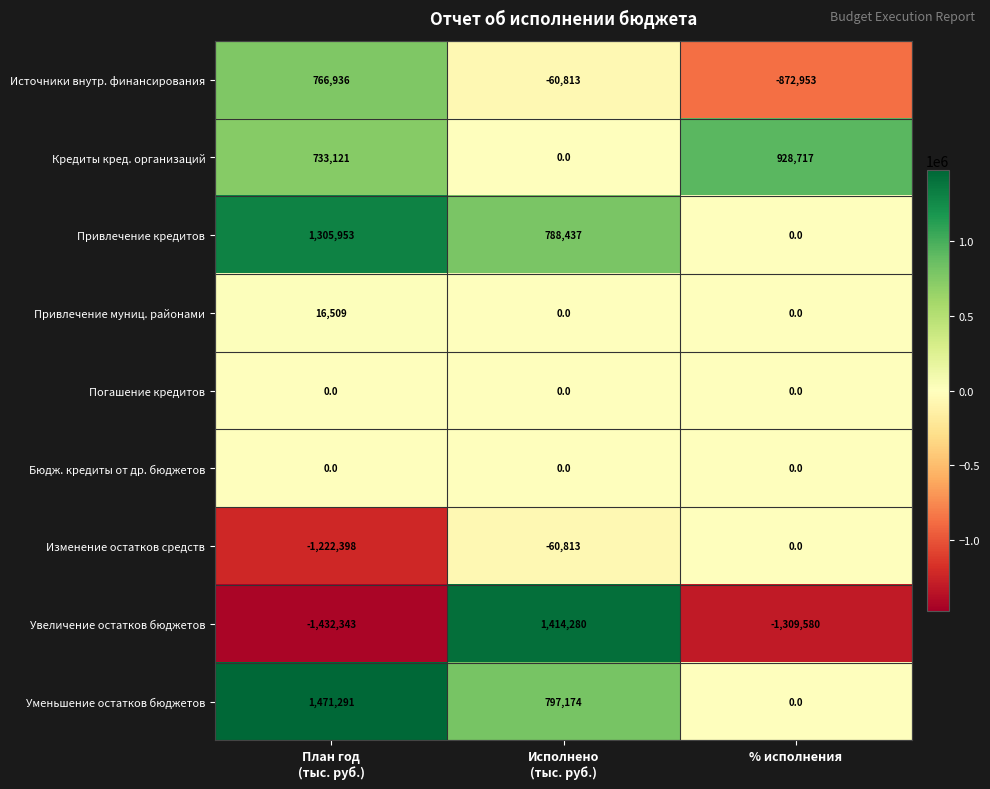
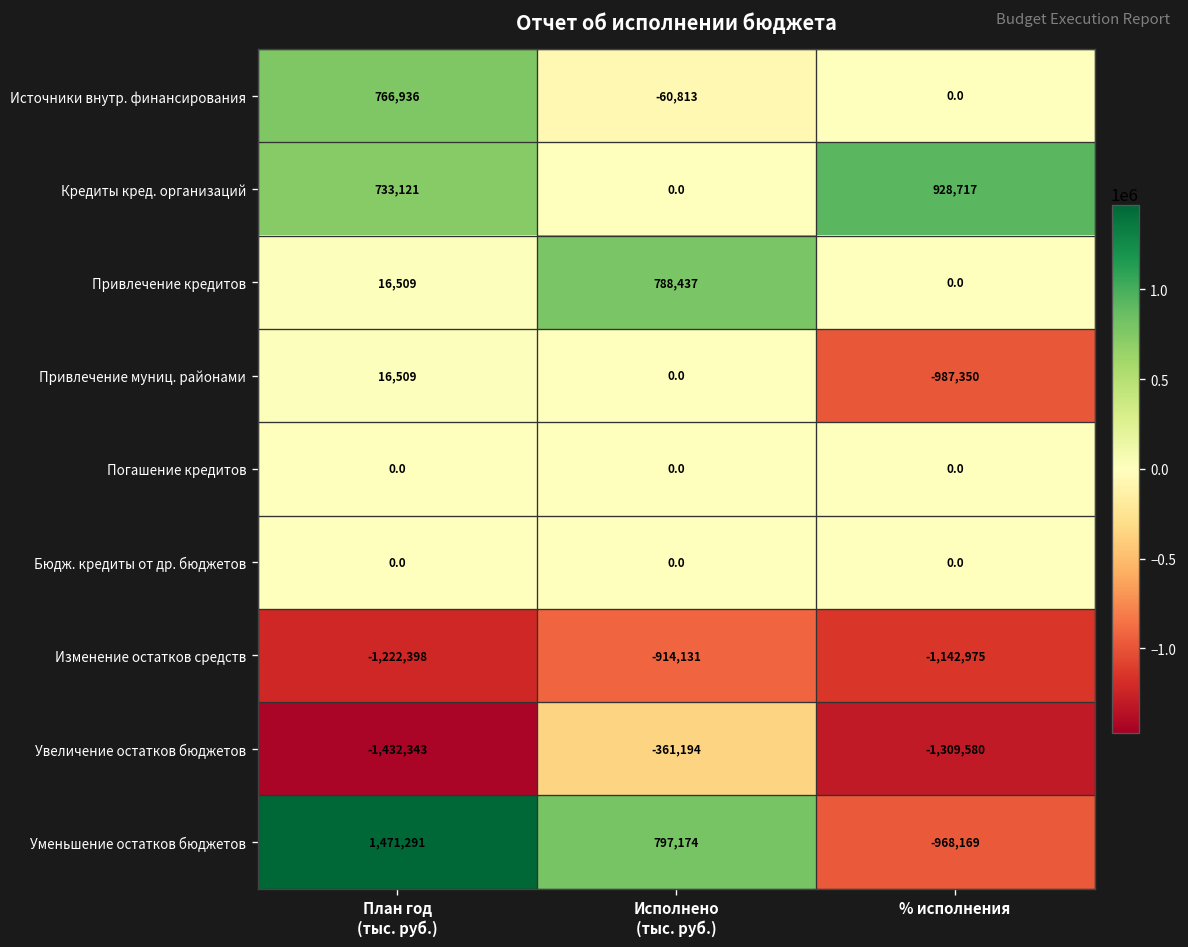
Источники внутр. финансирования, % исполнения: -872,953 -> 0.0
Привлечение кредитов, План год (тыс. руб.): 1,305,953 -> 16,509
Привлечение муниц. районами, % исполнения: 0.0 -> -987,350
Изменение остатков средств, Исполнено (тыс. руб.): -60,813 -> -914,131
Изменение остатков средств, % исполнения: 0.0 -> -1,142,975
Увеличение остатков бюджетов, Исполнено (тыс. руб.): 1,414,280 -> -361,194
Уменьшение остатков бюджетов, % исполнения: 0.0 -> -968,169
